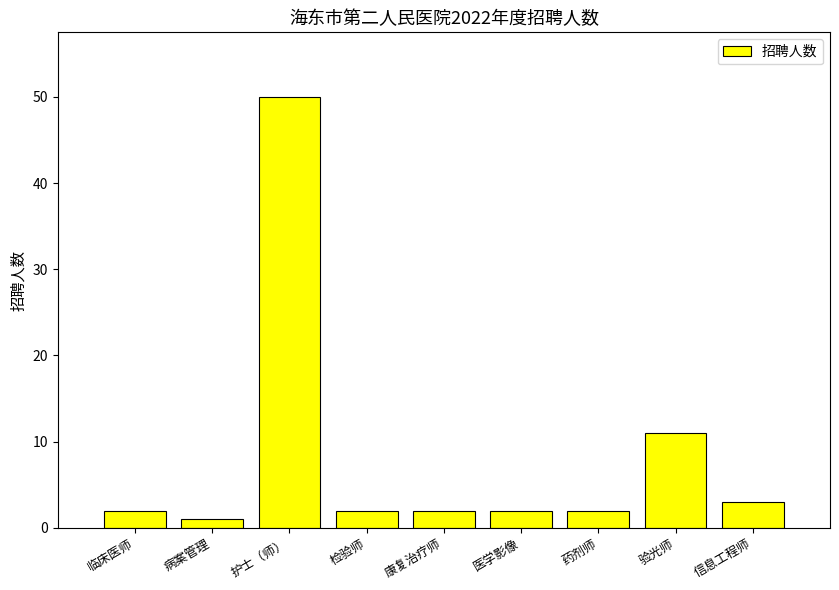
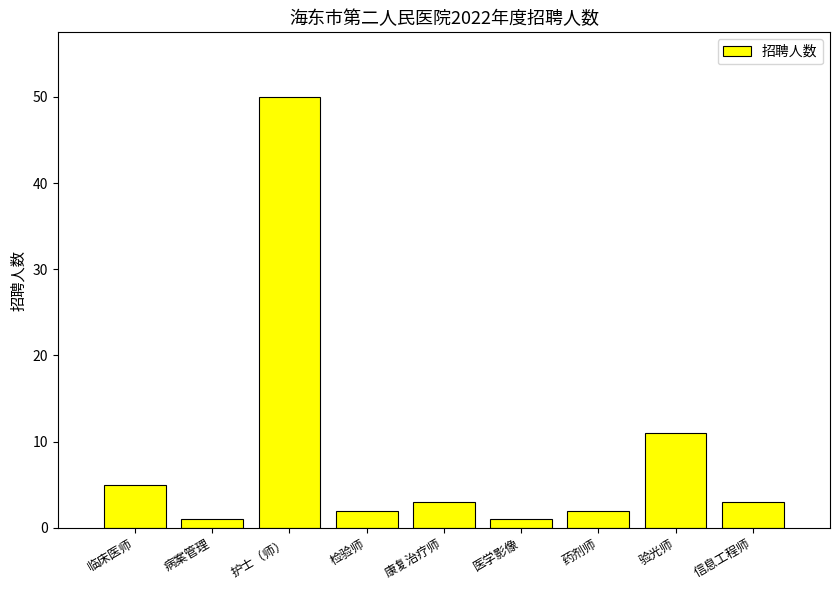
临床医师: 2 -> 5
康复治疗师: 2 -> 3
医学影像: 2 -> 1
